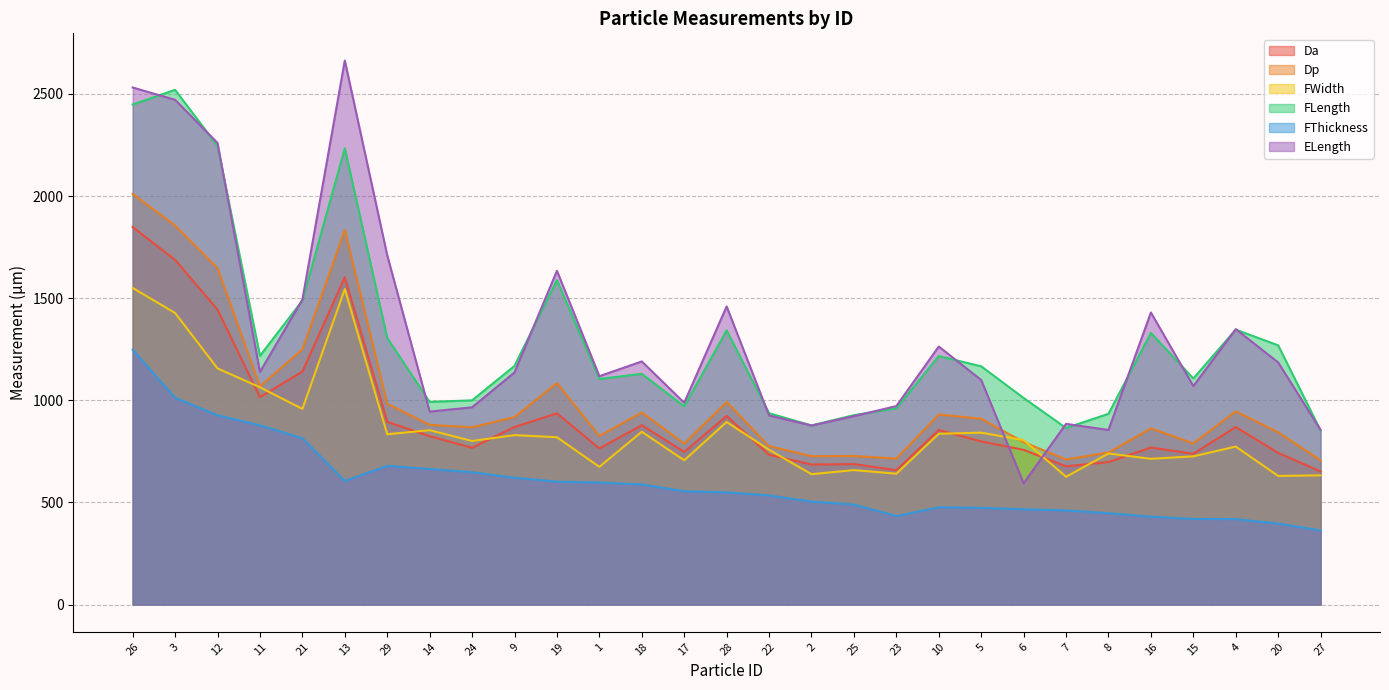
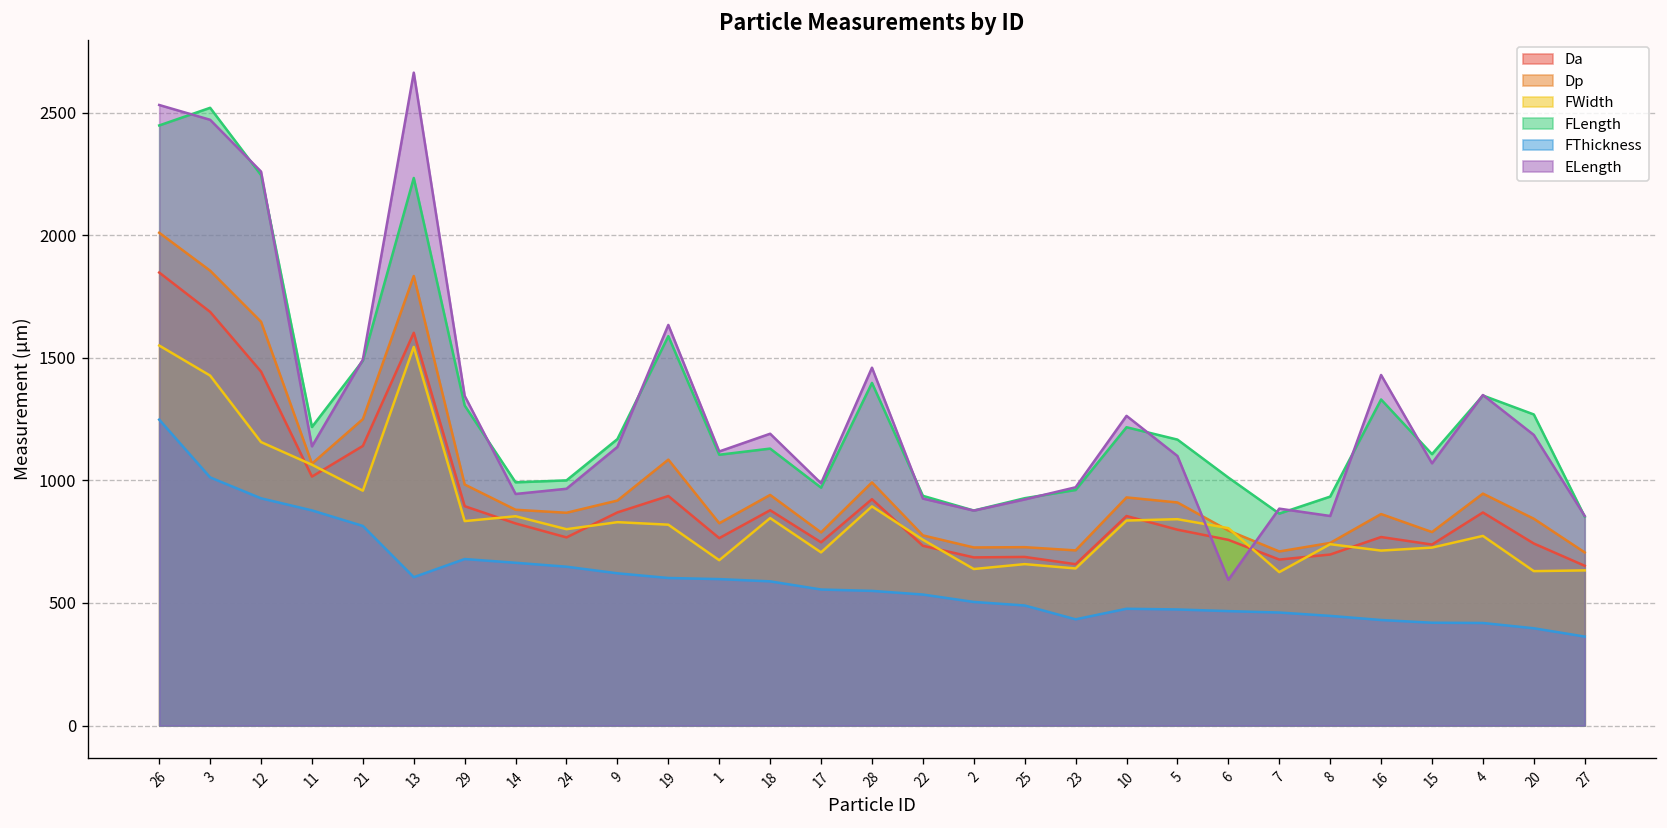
ELength, 29: 1710 -> 1340
FLength, 28: 1340 -> 1400
